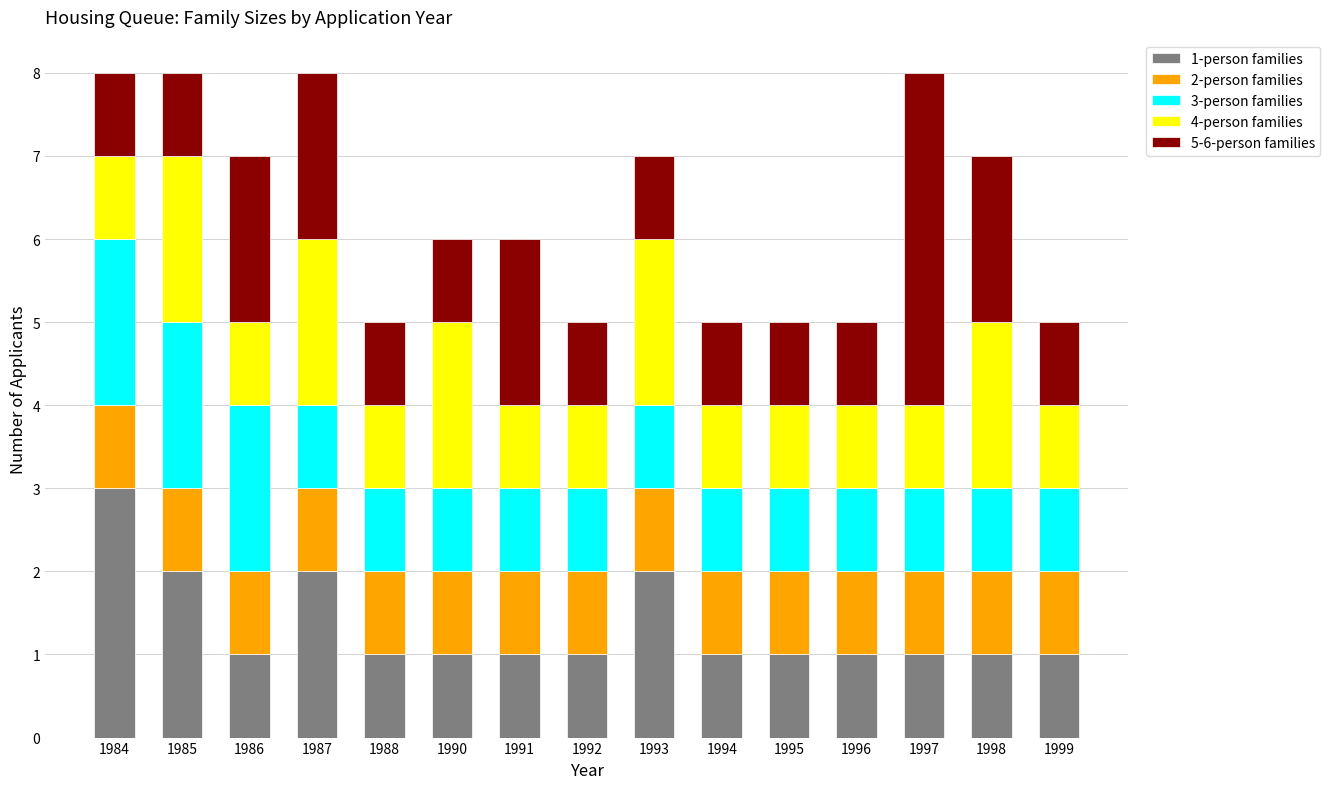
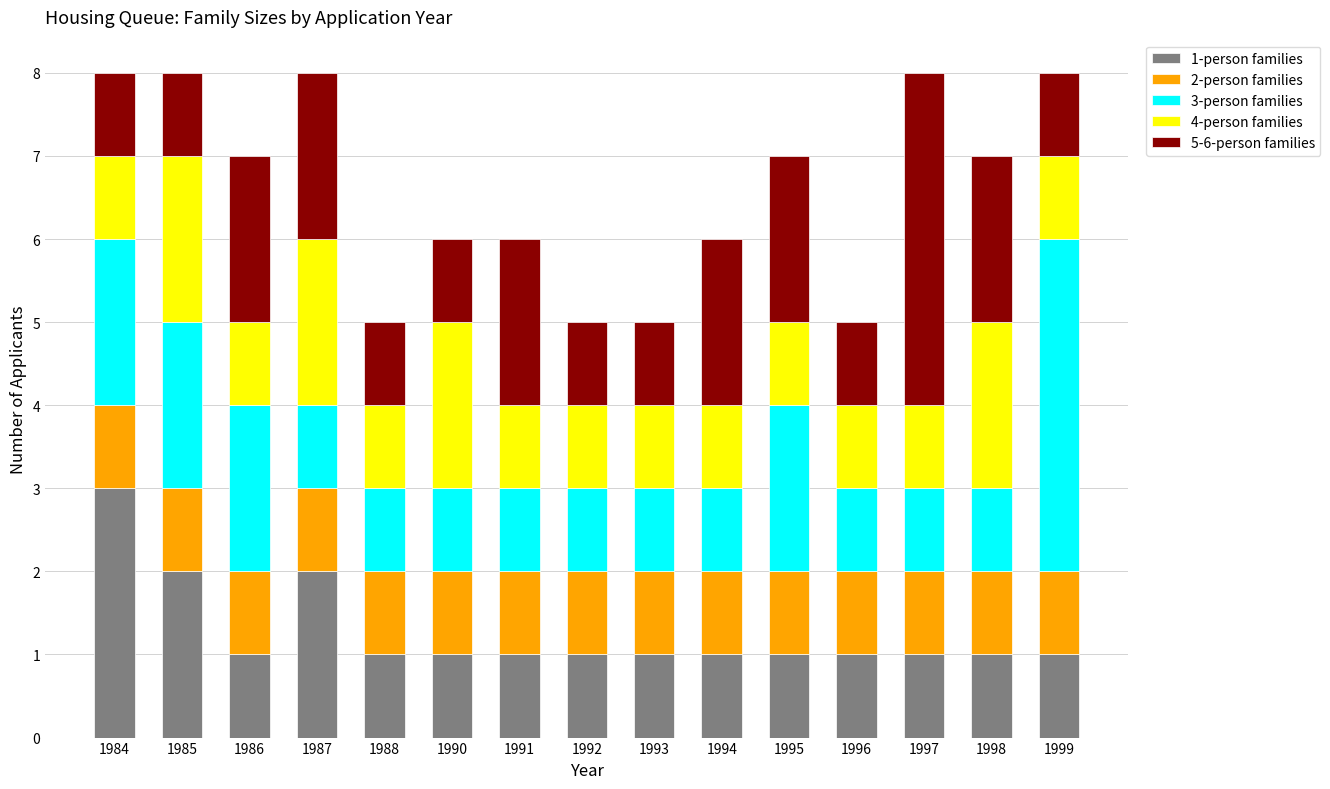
1-person families, 1993: 2 -> 1
4-person families, 1993: 2 -> 1
5-6-person families, 1994: 1 -> 2
3-person families, 1995: 1 -> 2
5-6-person families, 1995: 1 -> 2
3-person families, 1999: 1 -> 4
